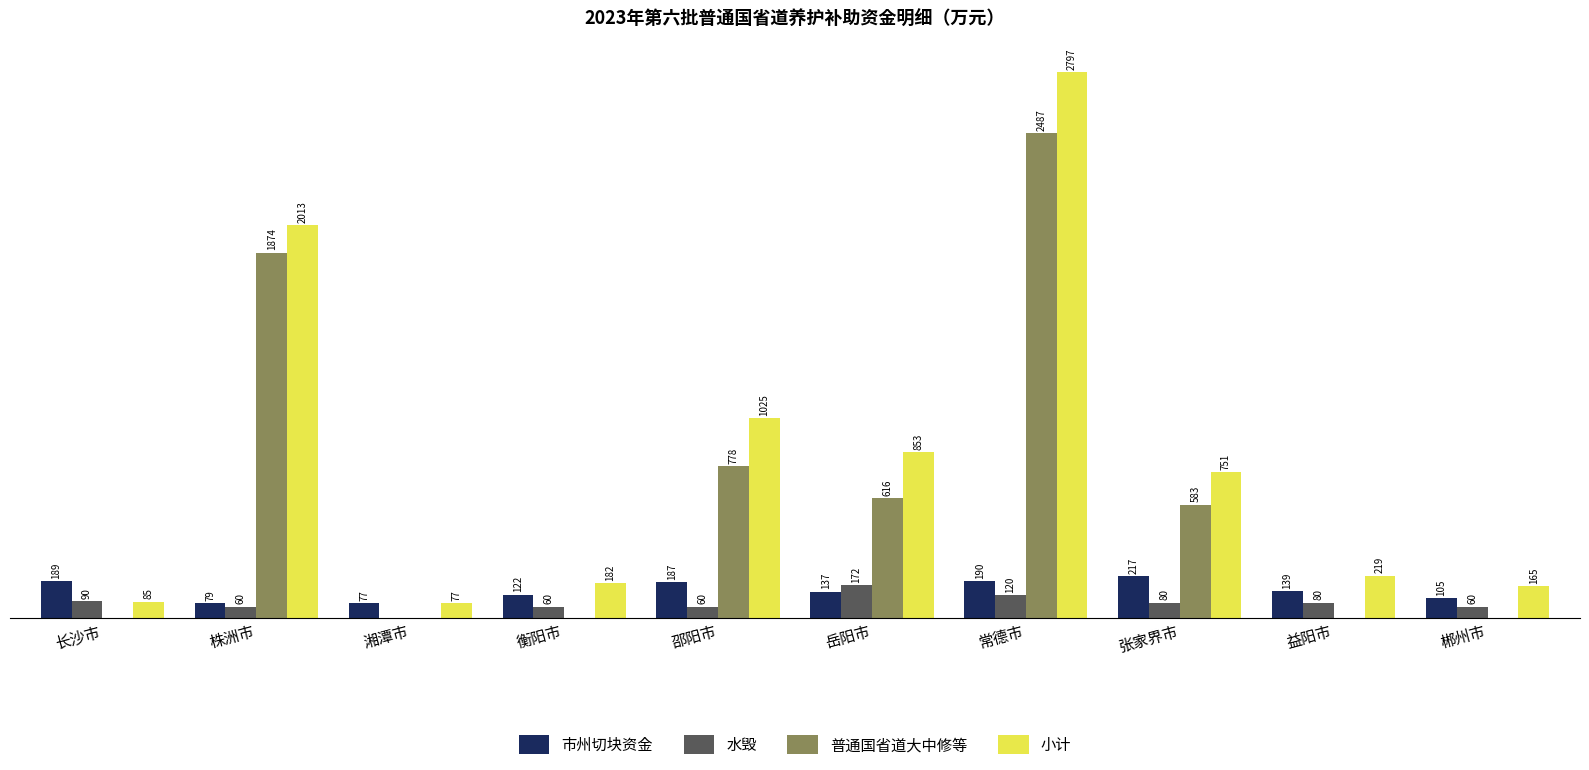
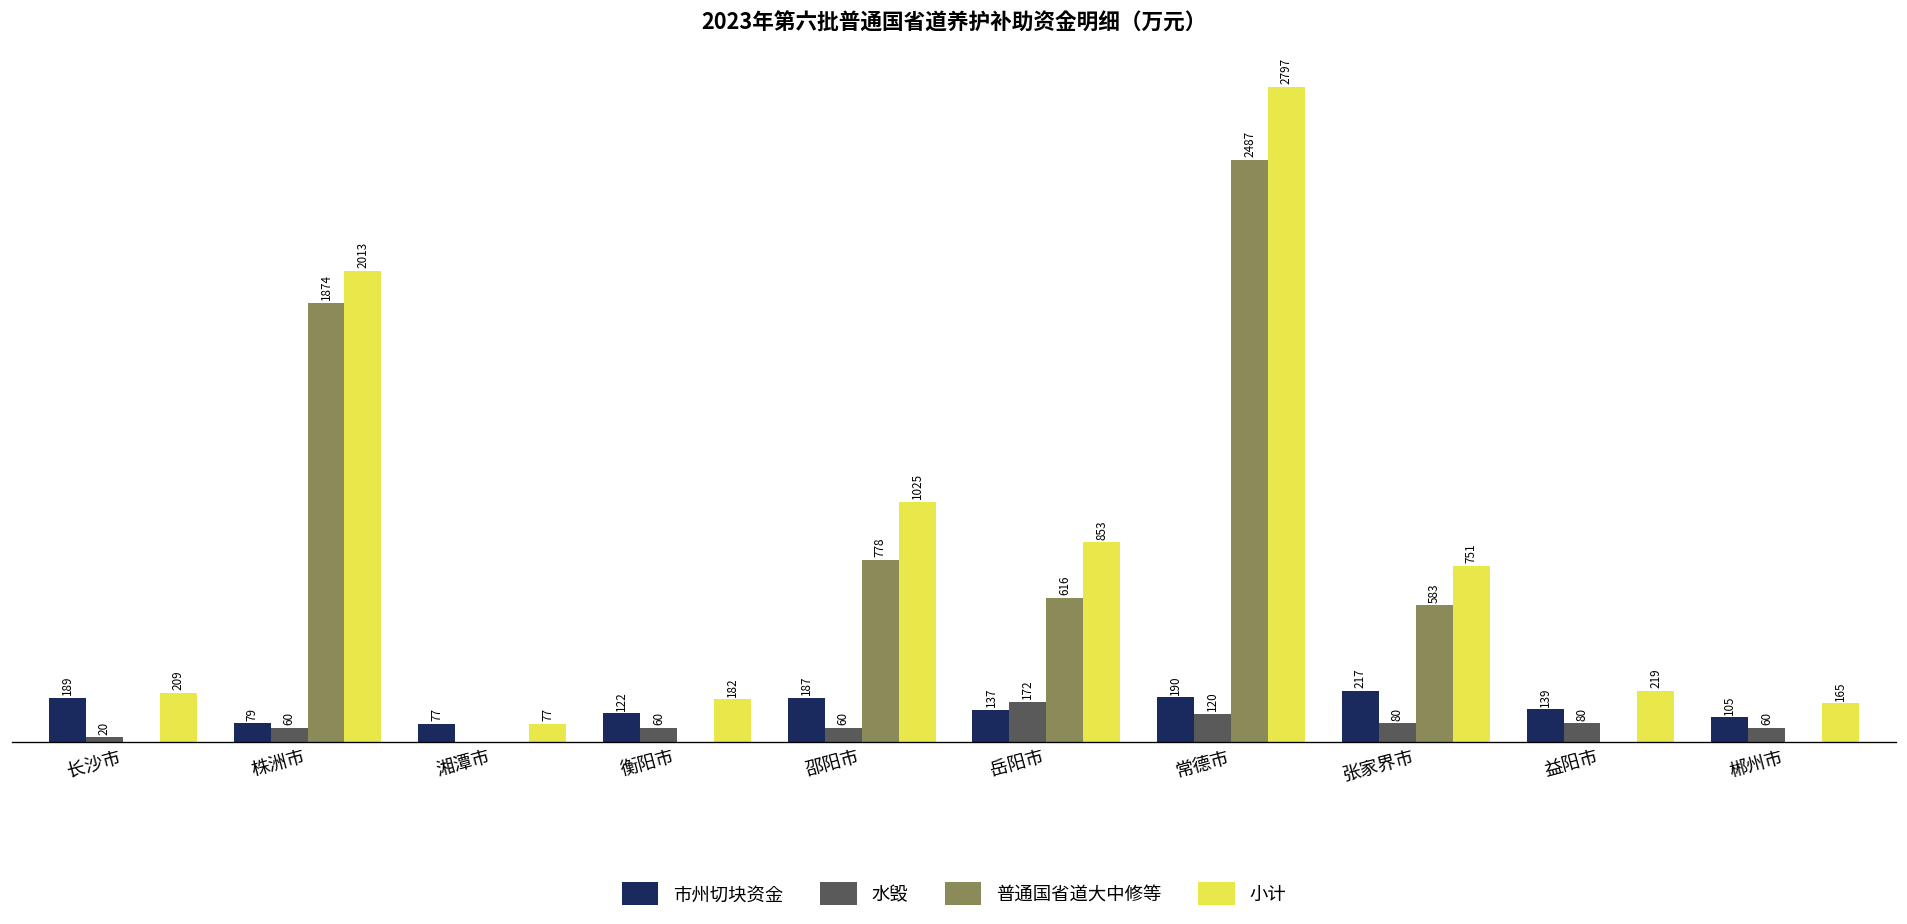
水毁, 长沙市: 90 -> 20
小计, 长沙市: 85 -> 209
